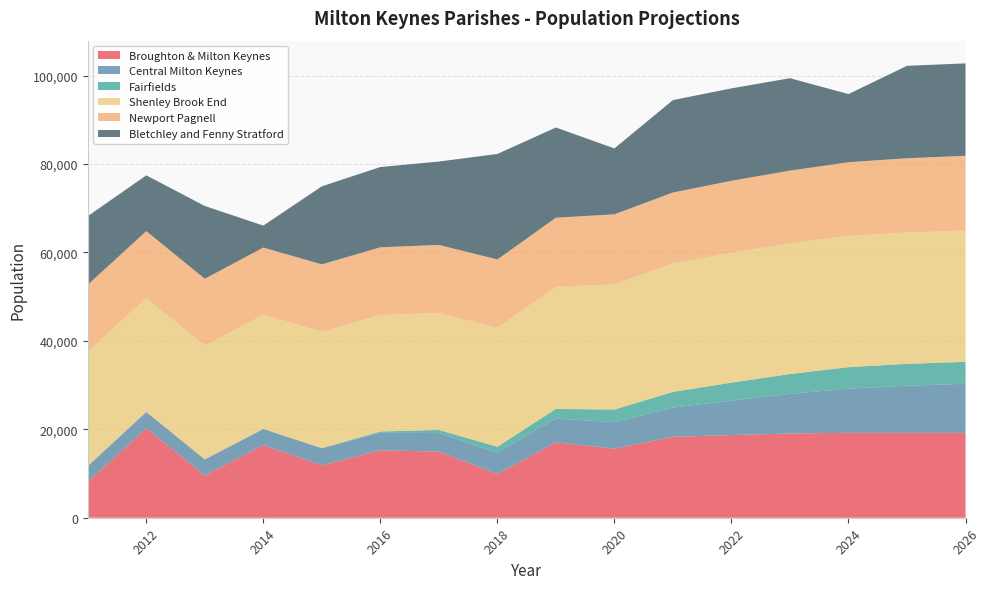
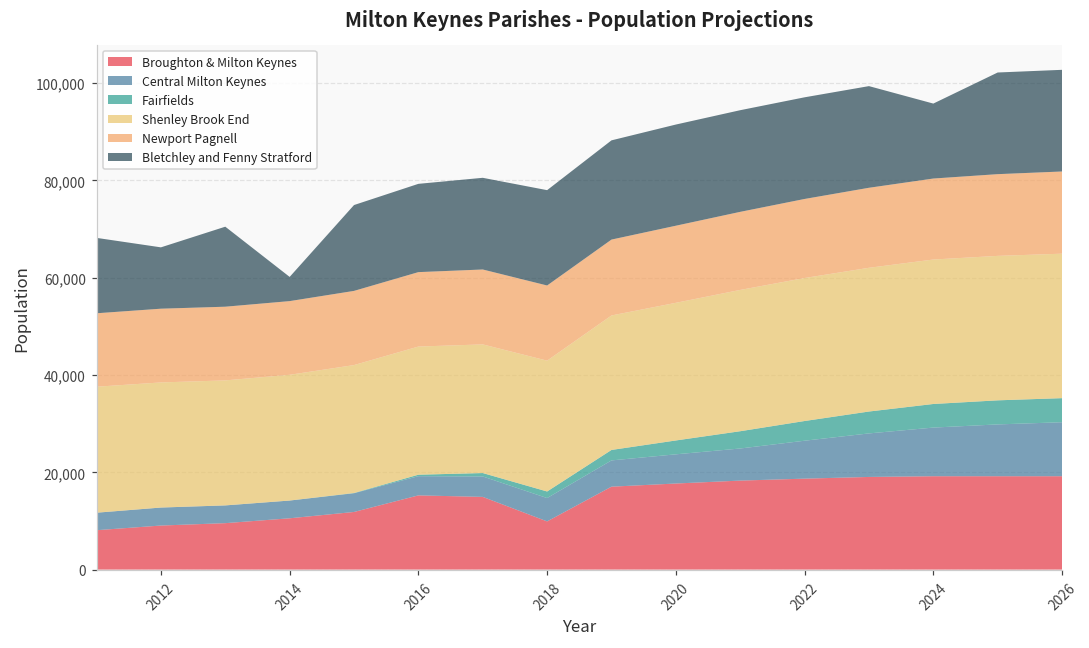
Broughton & Milton Keynes, 2012: 20,000 -> 9,000
Broughton & Milton Keynes, 2014: 16,000 -> 11,000
Bletchley and Fenny Stratford, 2018: 24,000 -> 20,000
Broughton & Milton Keynes, 2020: 16,000 -> 18,000
Bletchley and Fenny Stratford, 2020: 15,000 -> 21,000
